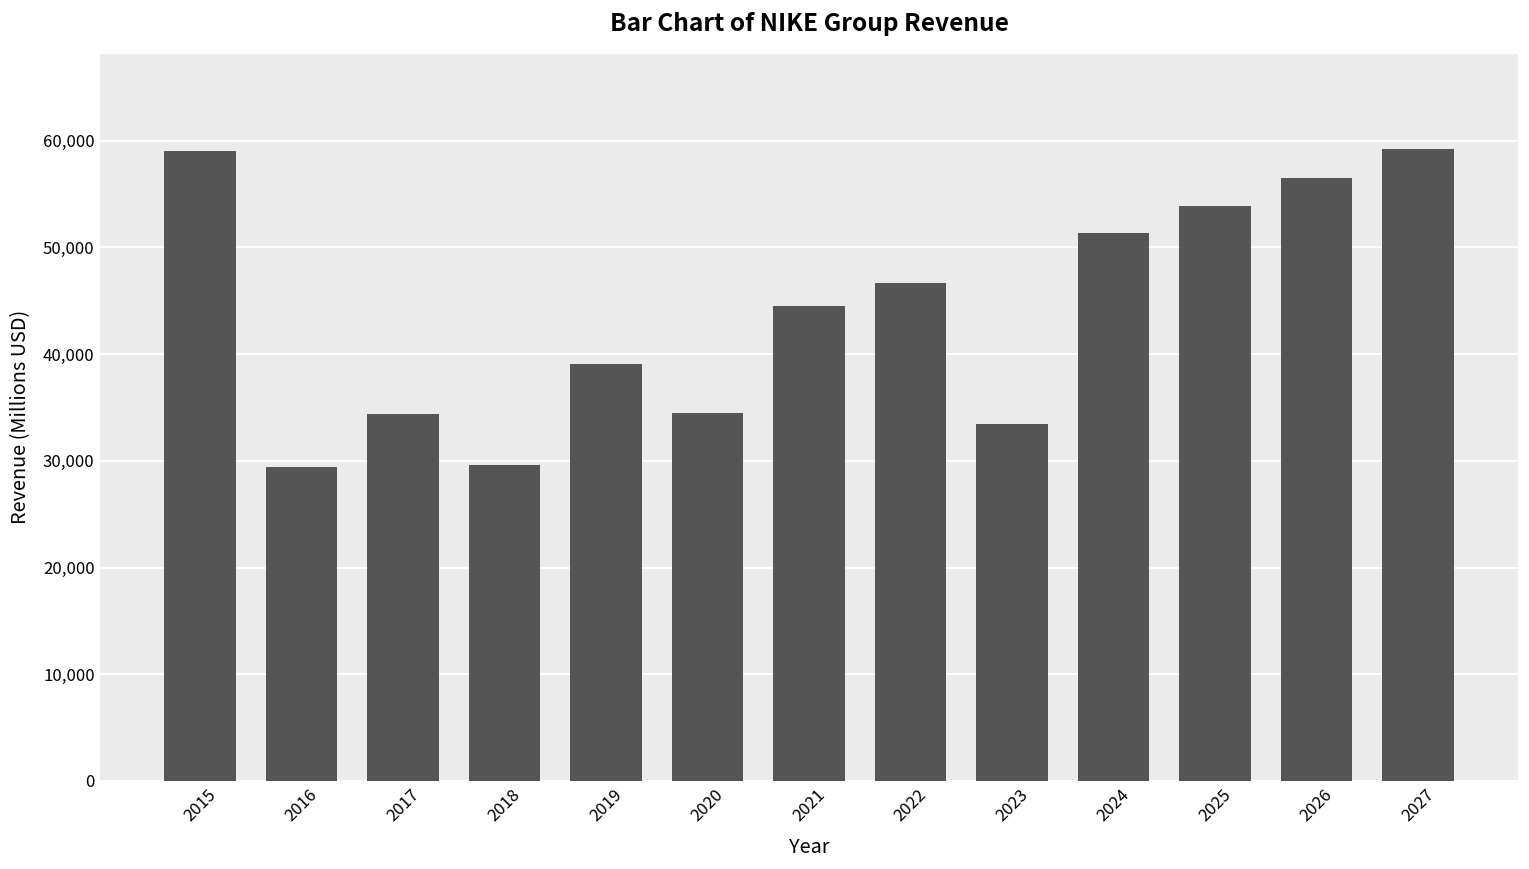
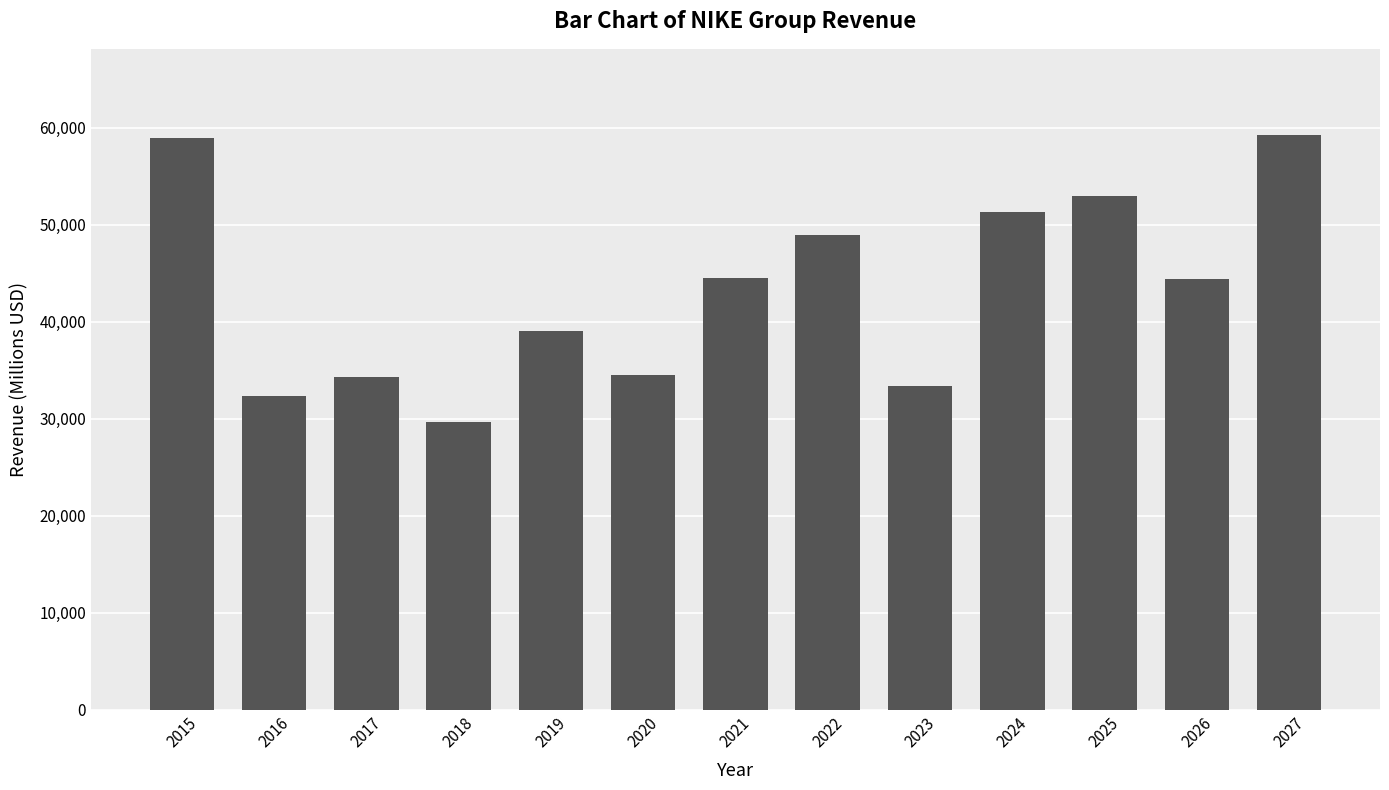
2016: 29,000 -> 32,000
2022: 47,000 -> 49,000
2025: 54,000 -> 53,000
2026: 57,000 -> 44,000
